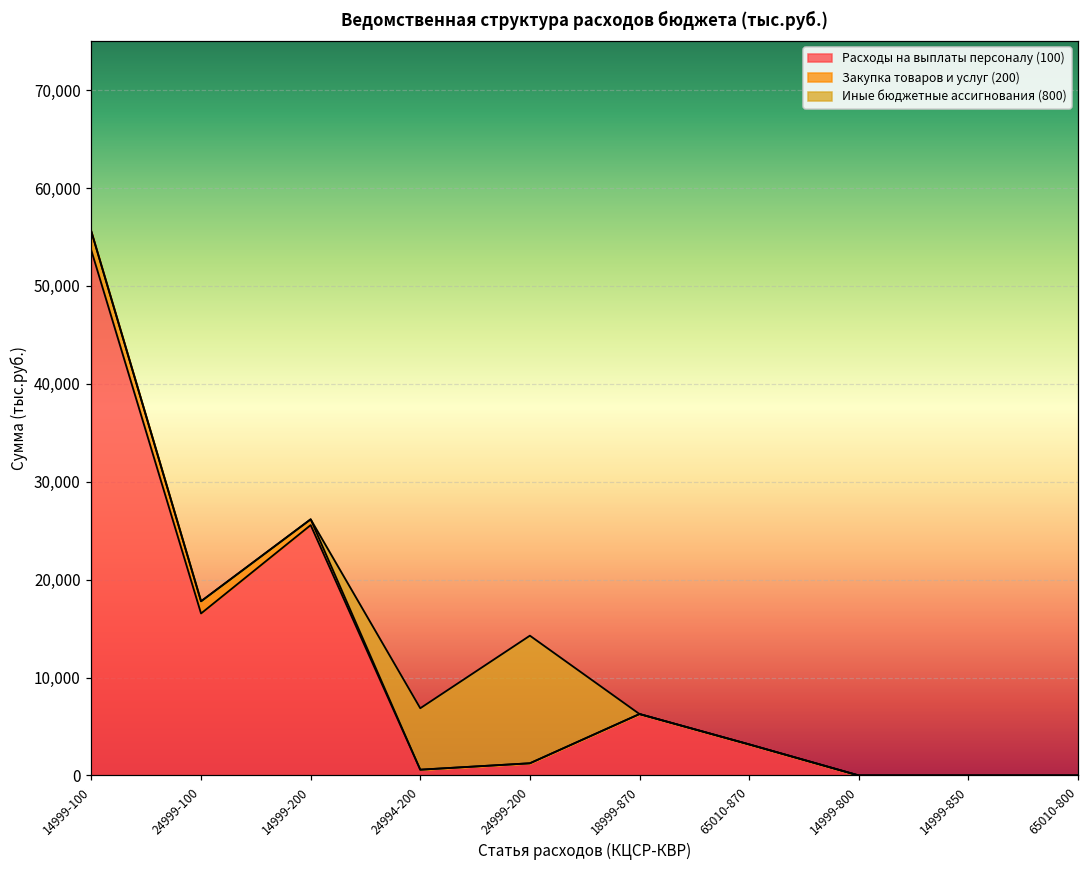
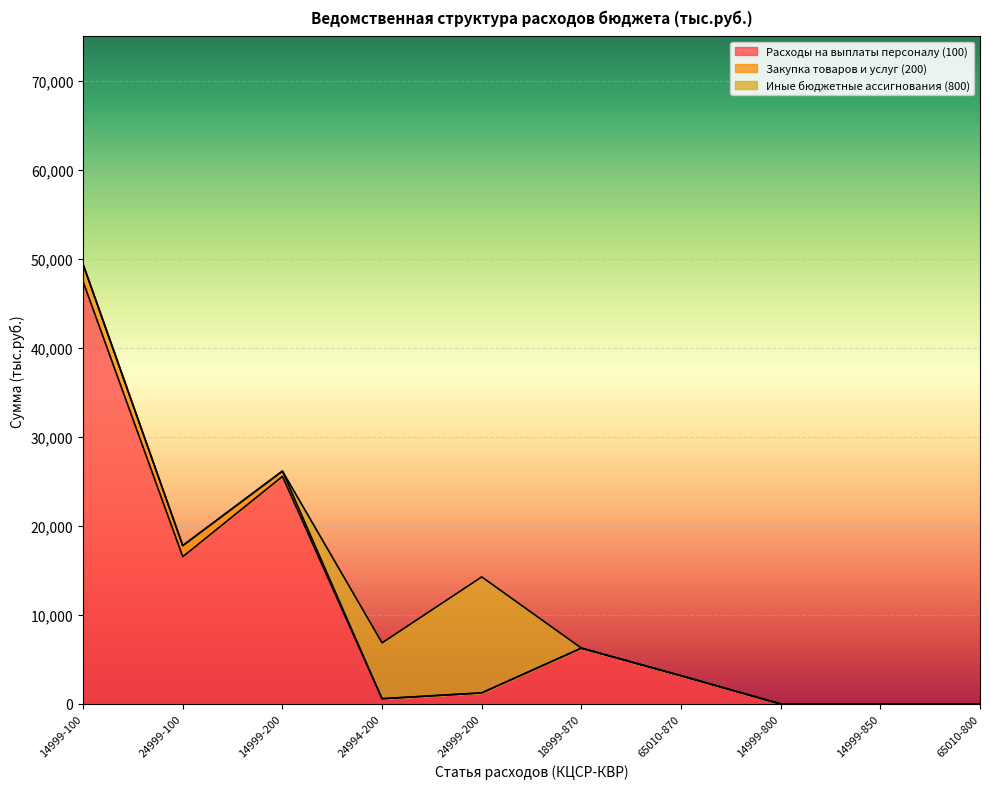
Расходы на выплаты персоналу (100), 14999-100: 54,000 -> 47,000
